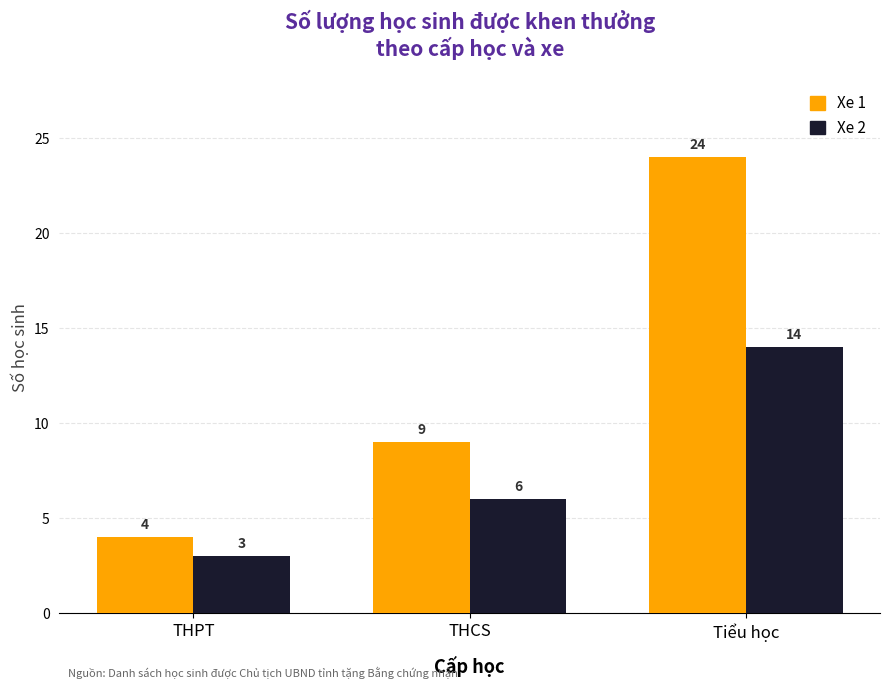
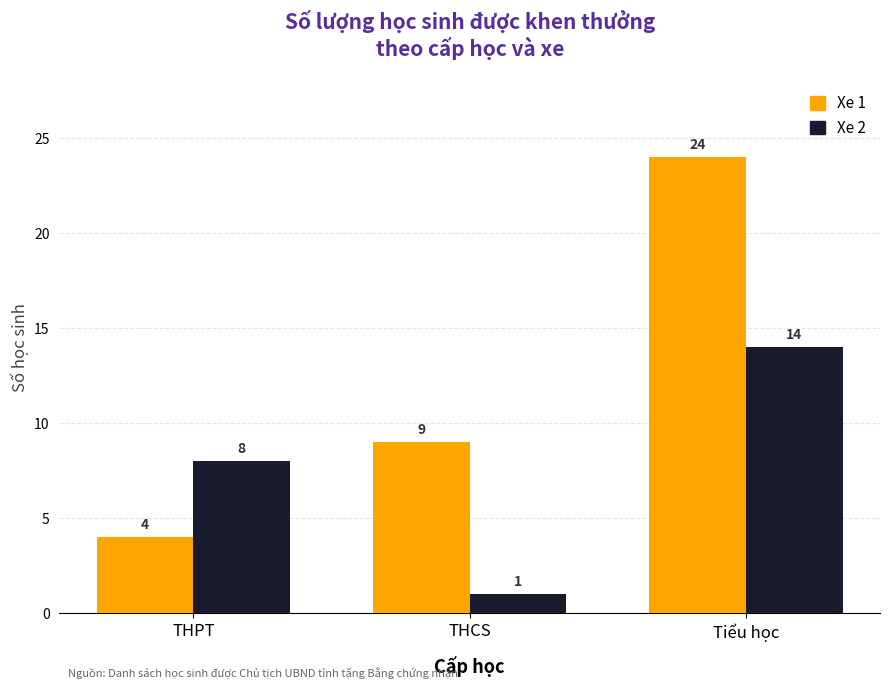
Xe 2, THPT: 3 -> 8
Xe 2, THCS: 6 -> 1
